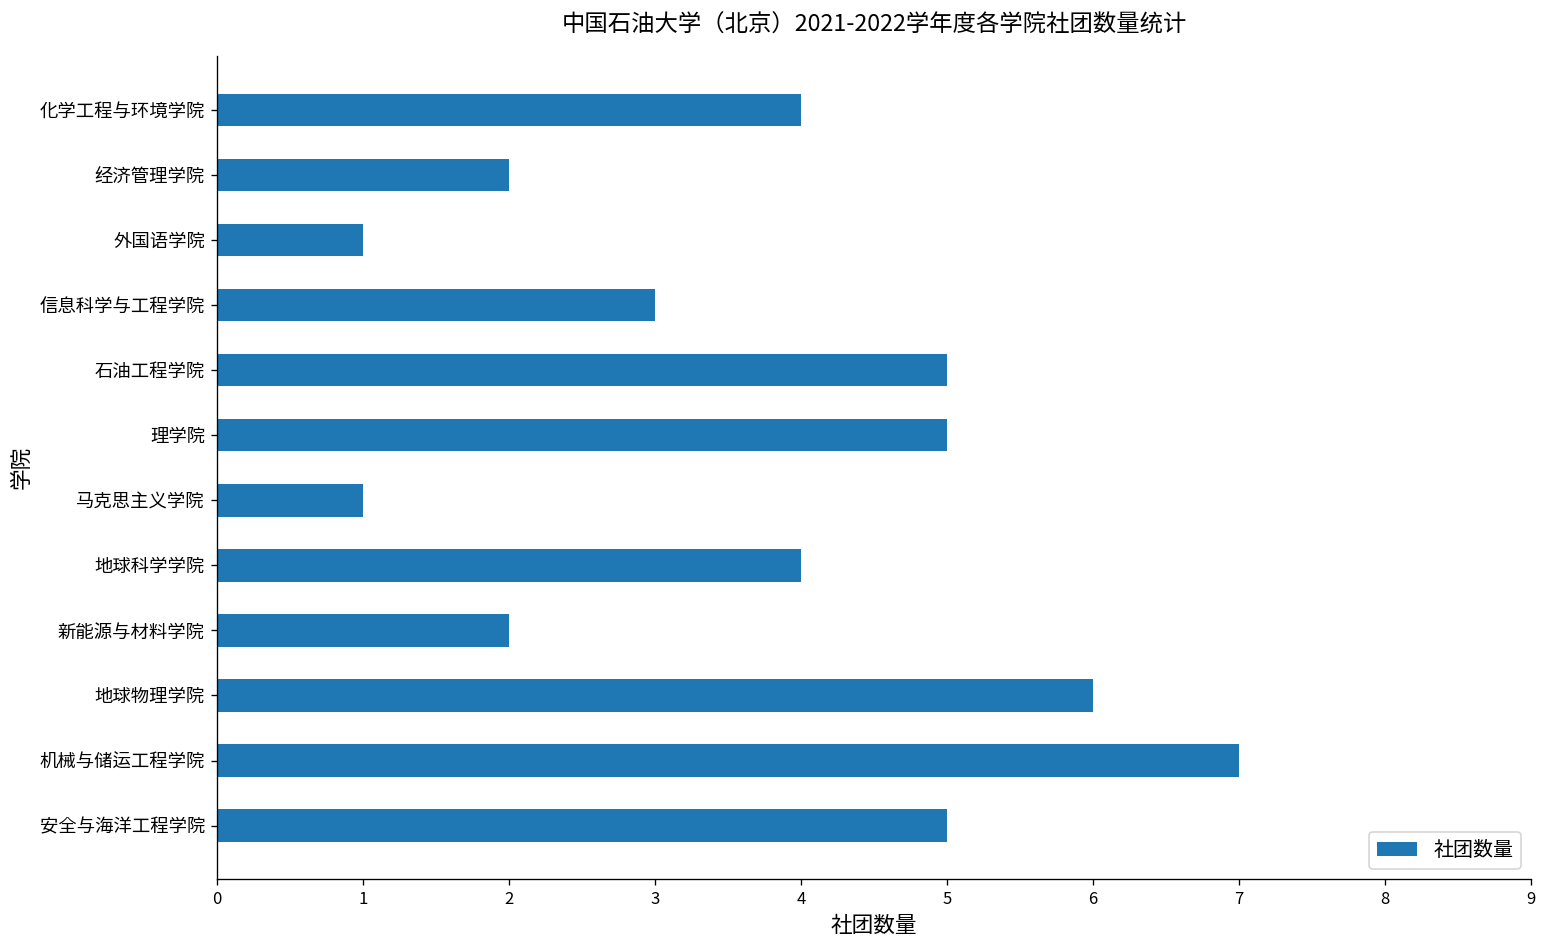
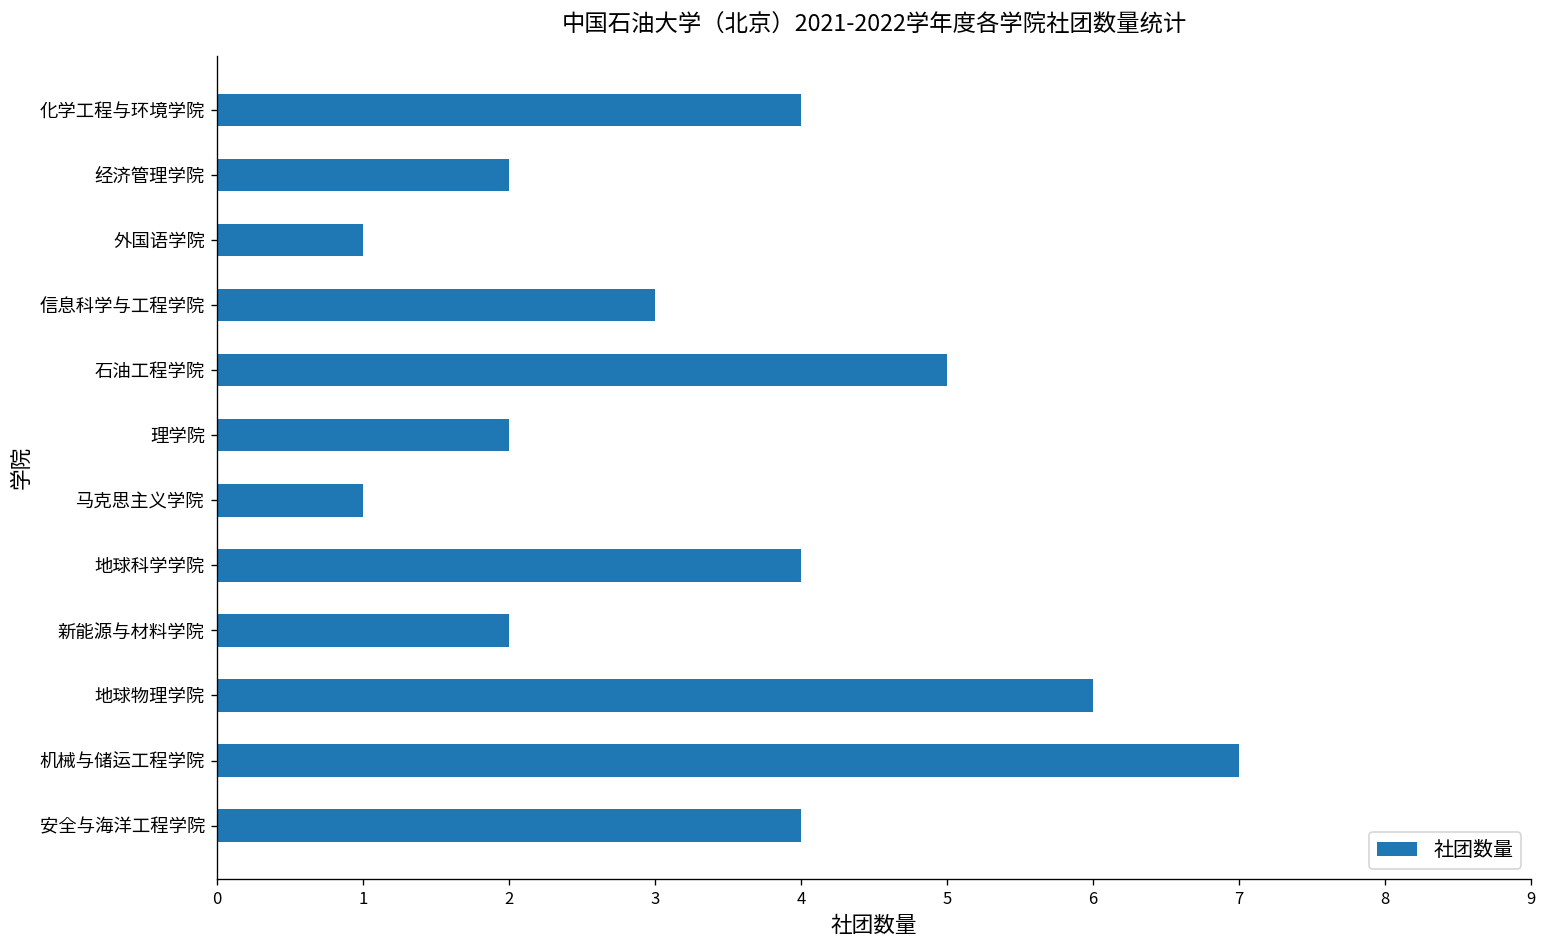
理学院: 5 -> 2
安全与海洋工程学院: 5 -> 4
